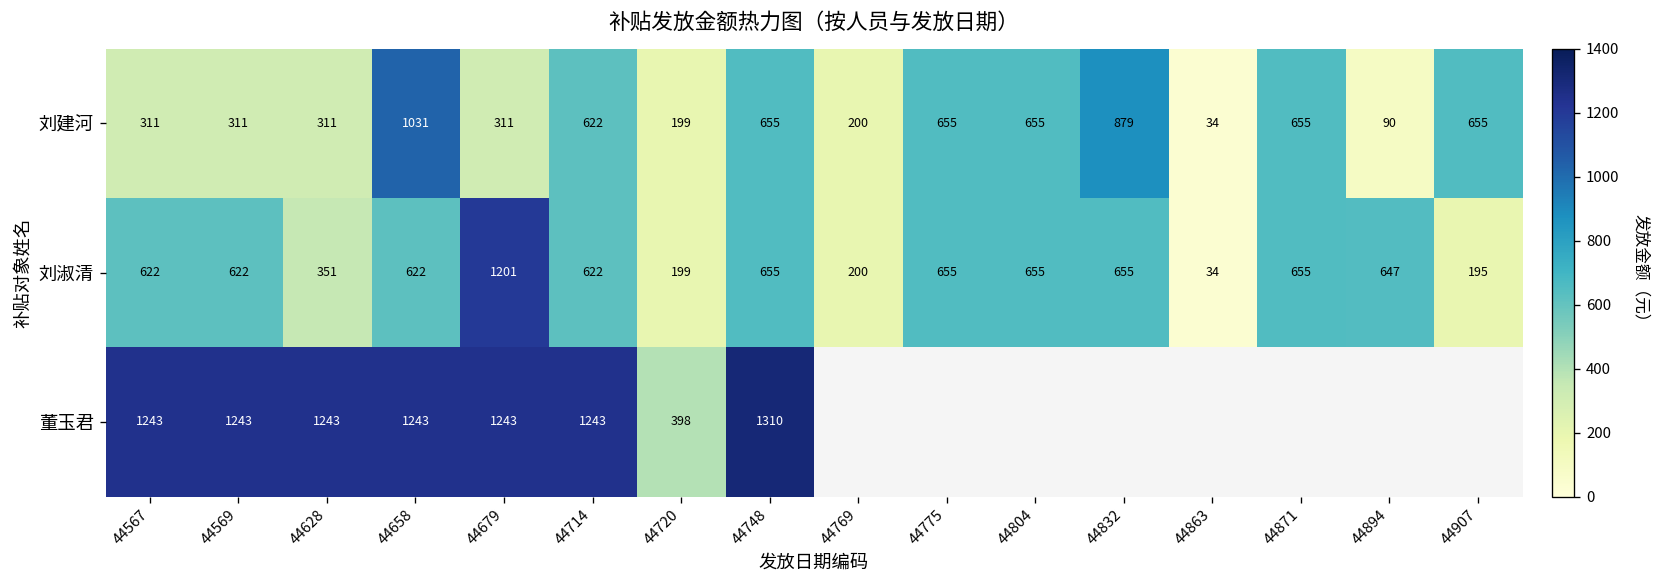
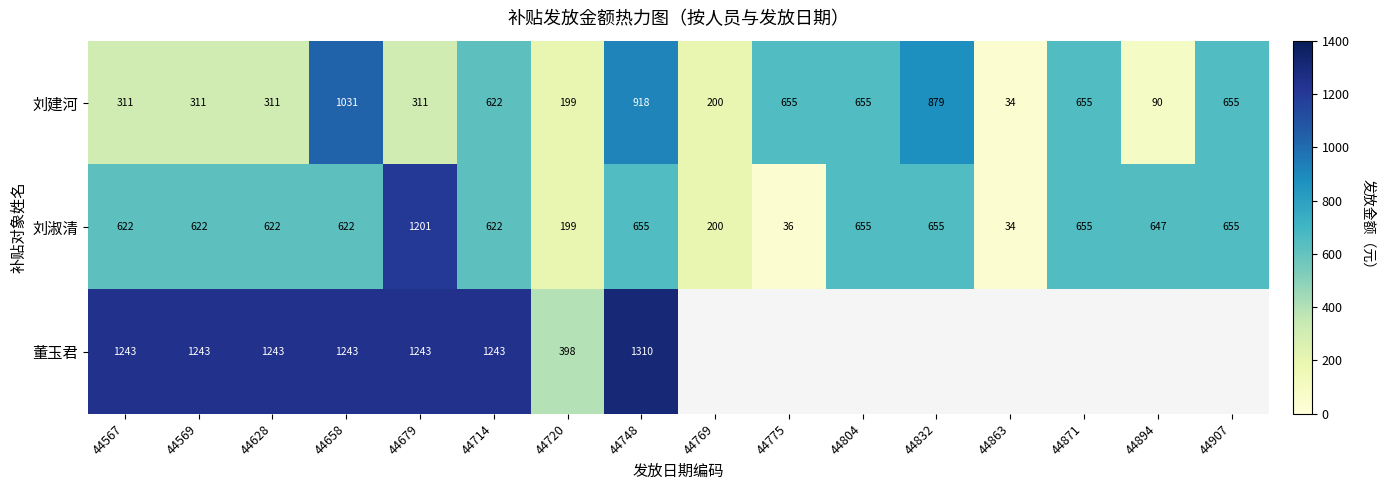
刘建河, 44748: 655 -> 918
刘淑清, 44628: 351 -> 622
刘淑清, 44775: 655 -> 36
刘淑清, 44907: 195 -> 655
